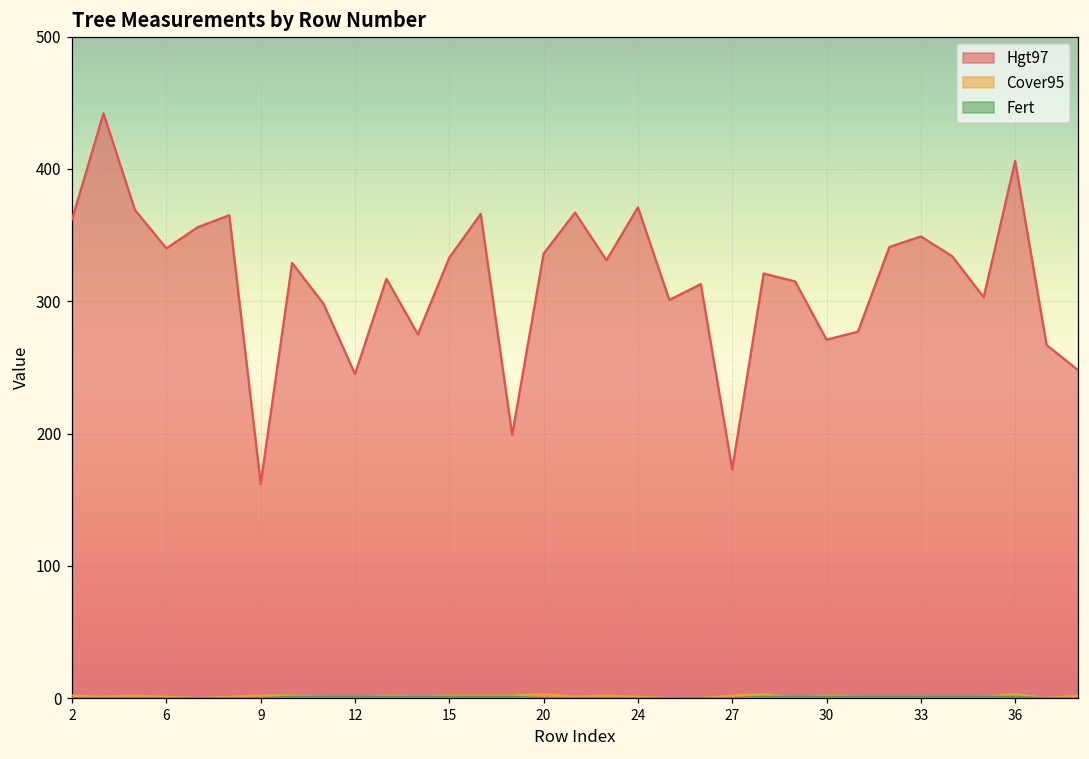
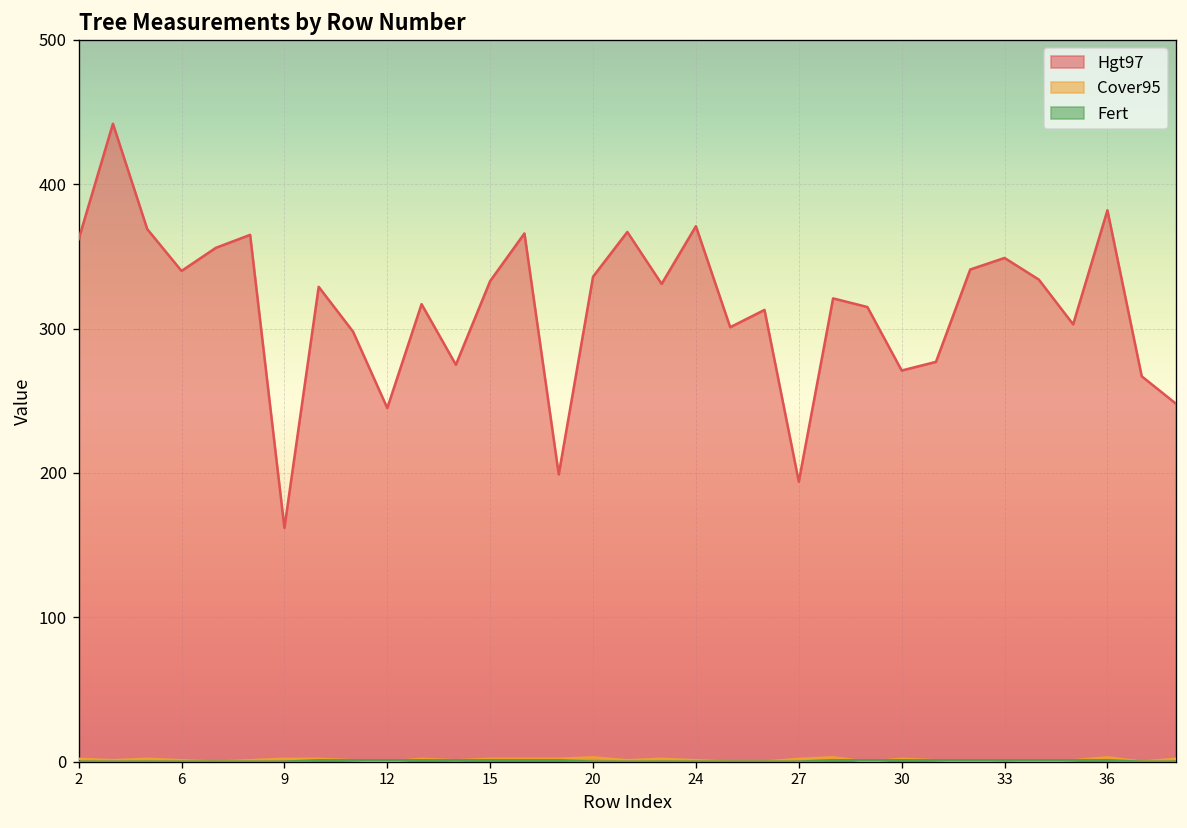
Hgt97, 27: 173 -> 194
Hgt97, 36: 406 -> 382
